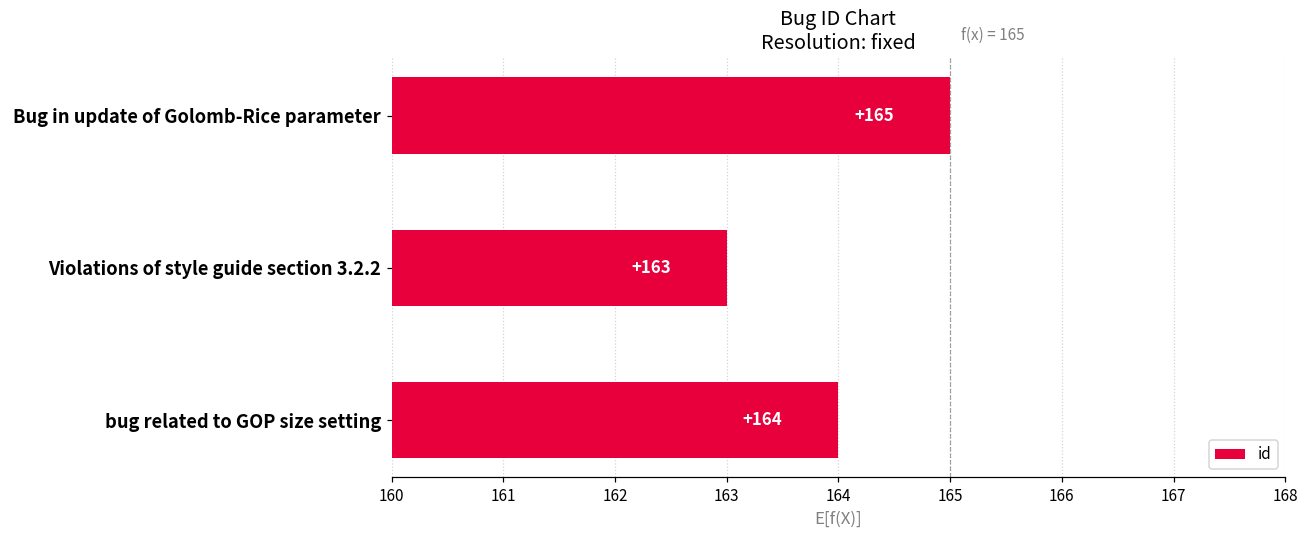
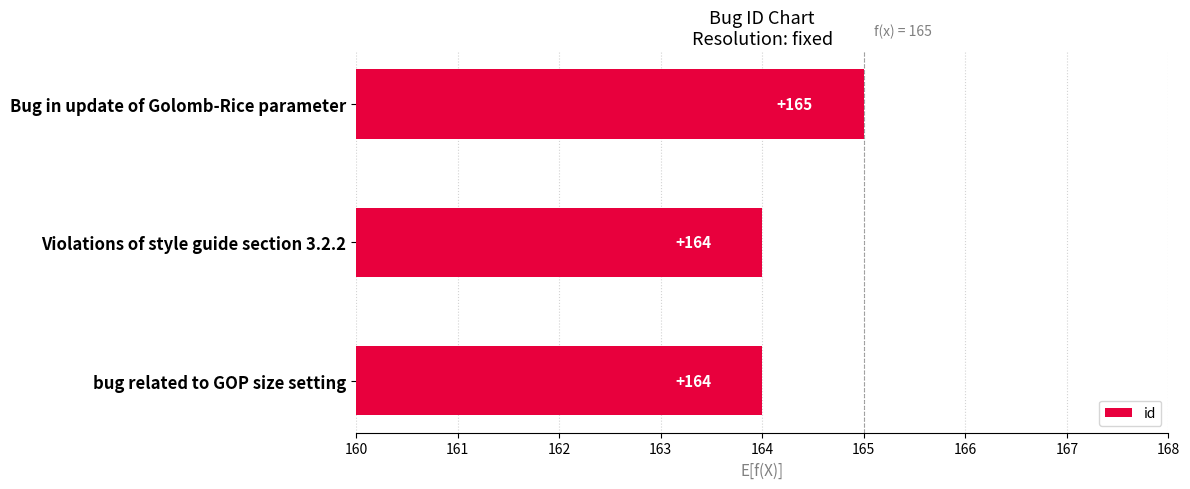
Violations of style guide section 3.2.2: +163 -> +164
